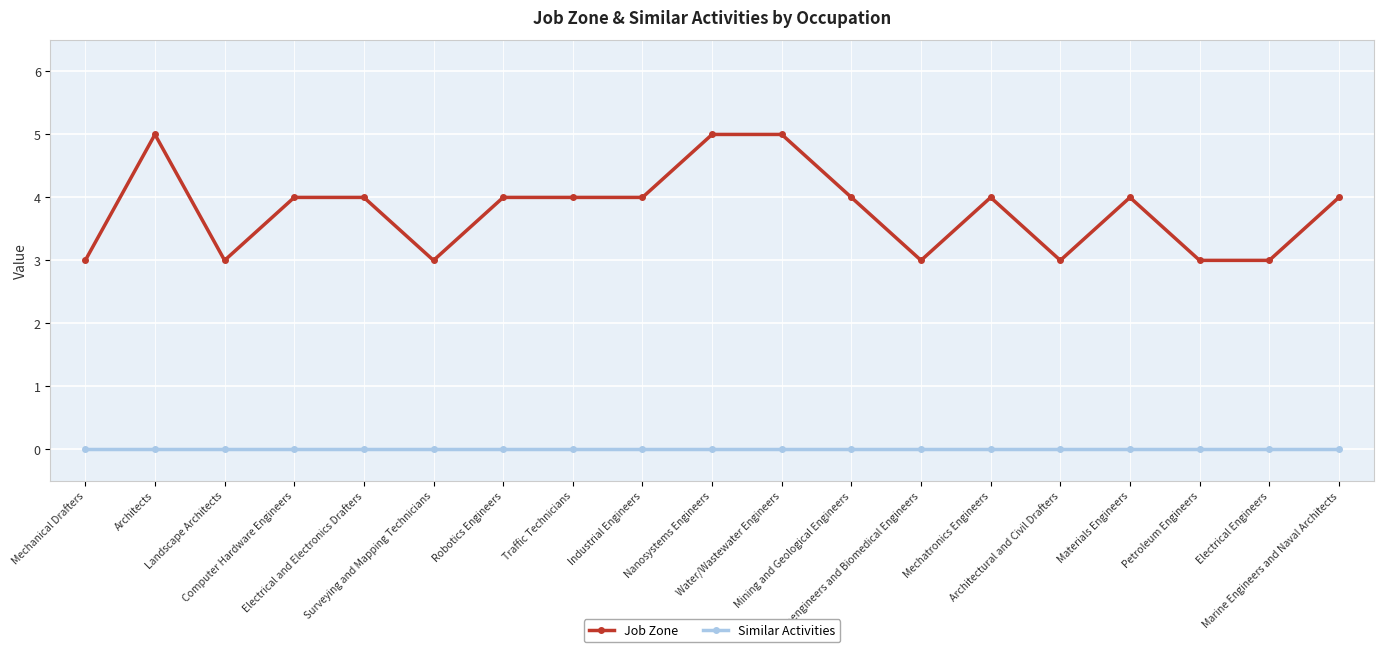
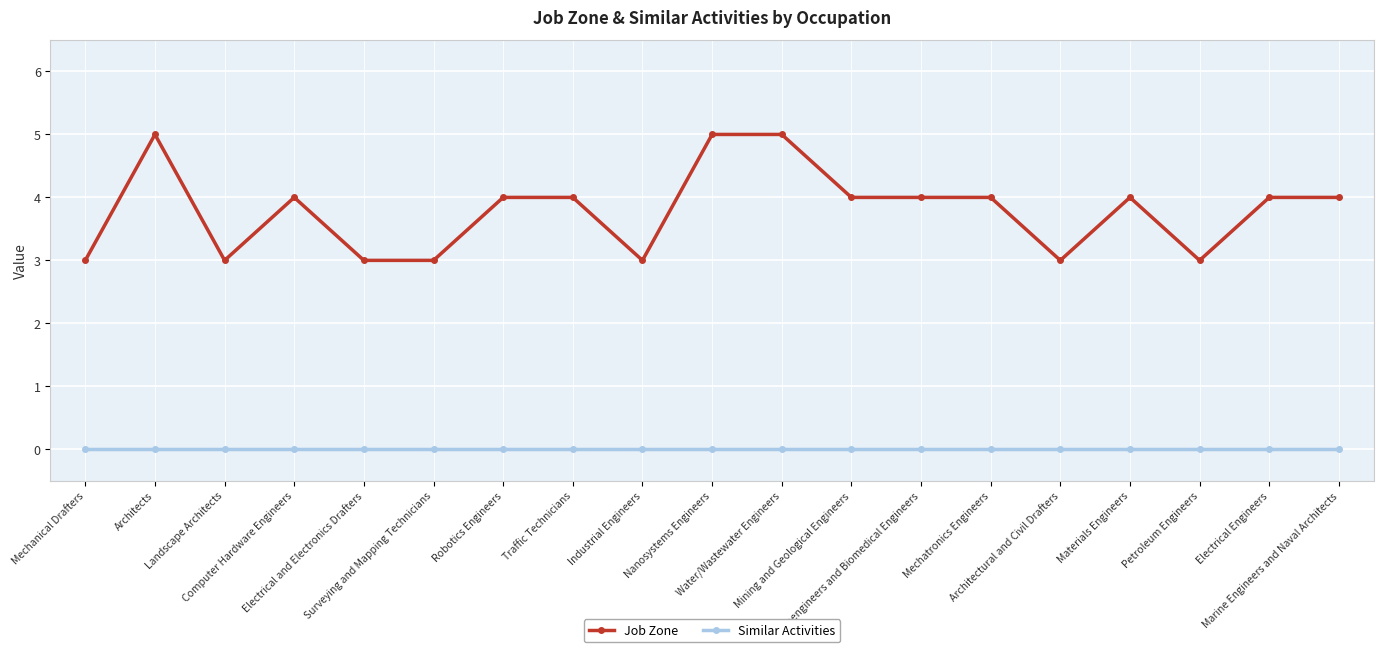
Job Zone, Electrical and Electronics Drafters: 4 -> 3
Job Zone, Industrial Engineers: 4 -> 3
Job Zone, Bioengineers and Biomedical Engineers: 3 -> 4
Job Zone, Electrical Engineers: 3 -> 4
